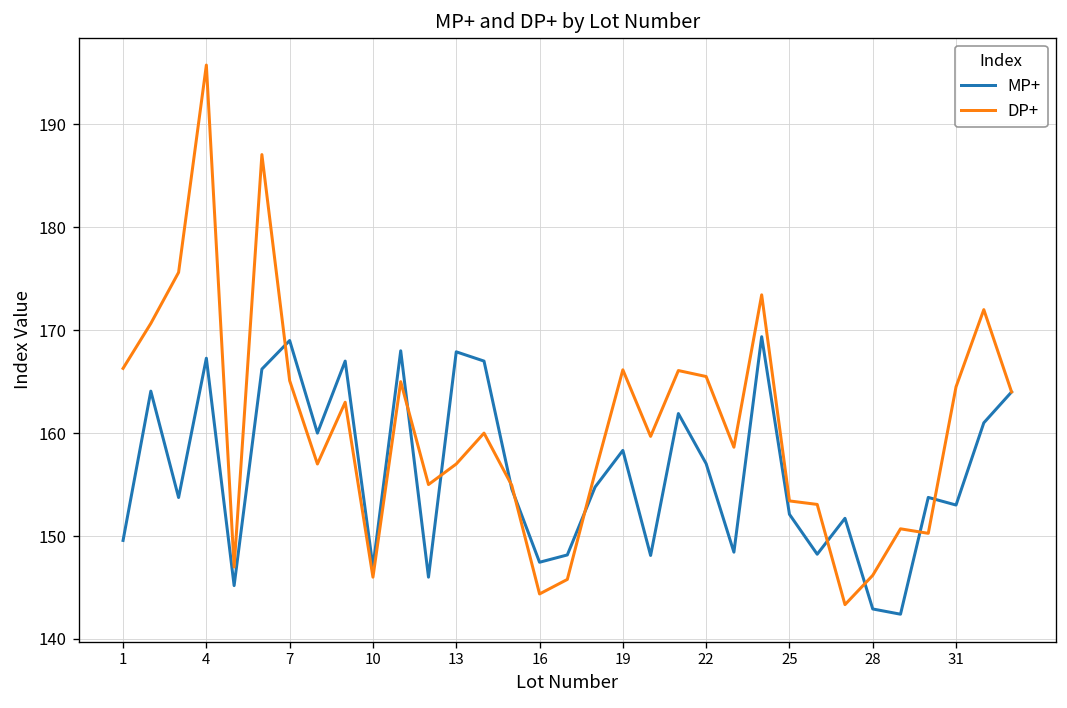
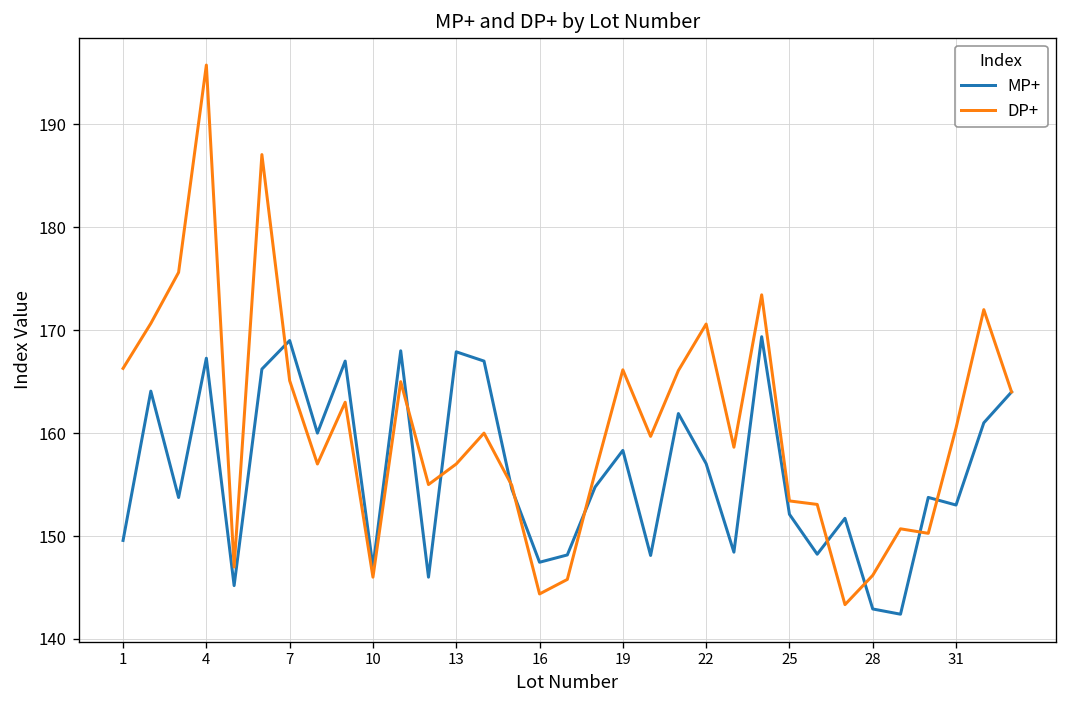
DP+, 22: 166 -> 171
DP+, 31: 165 -> 161
